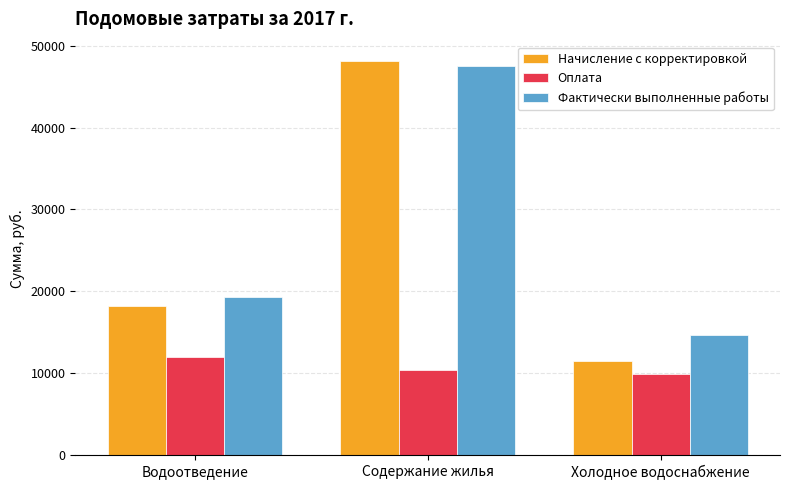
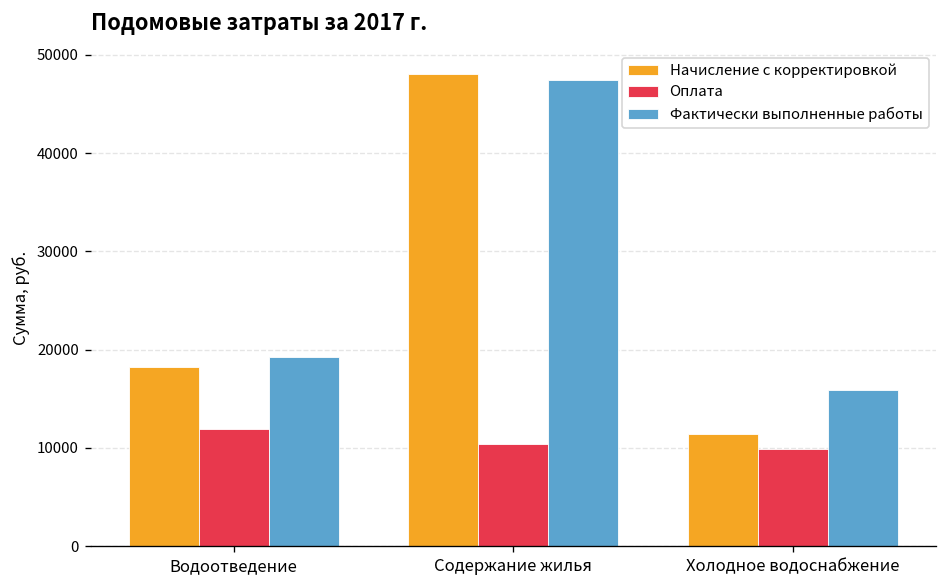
Фактически выполненные работы, Холодное водоснабжение: 15000 -> 16000
